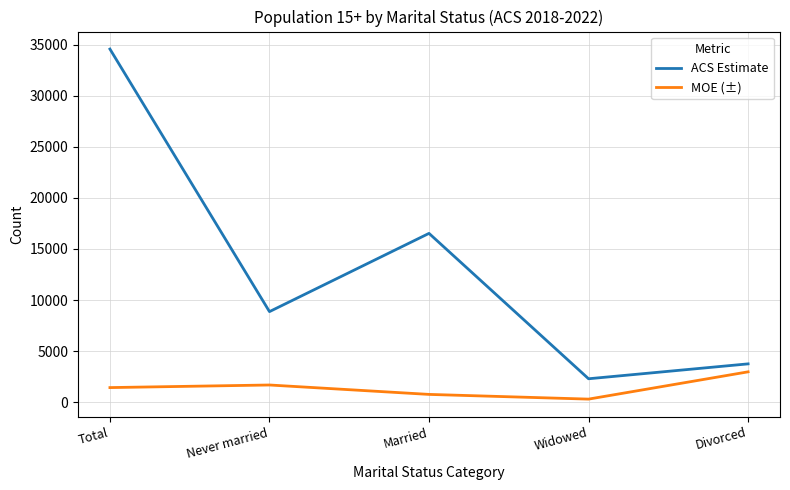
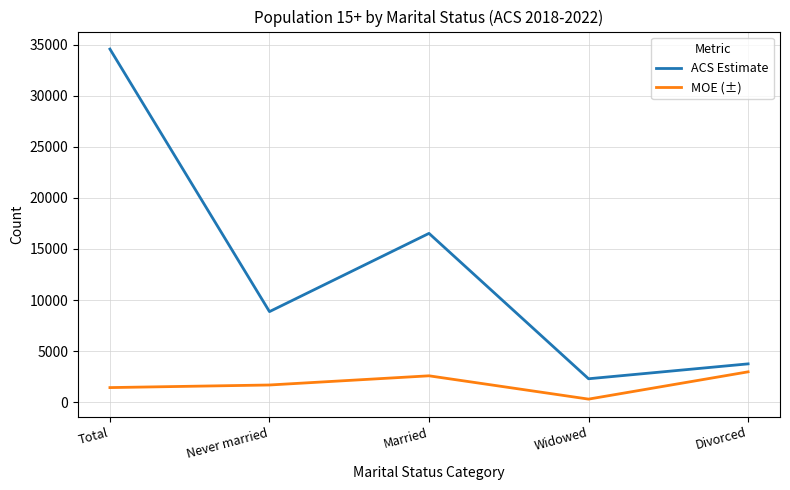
MOE (±), Married: 800 -> 2600
